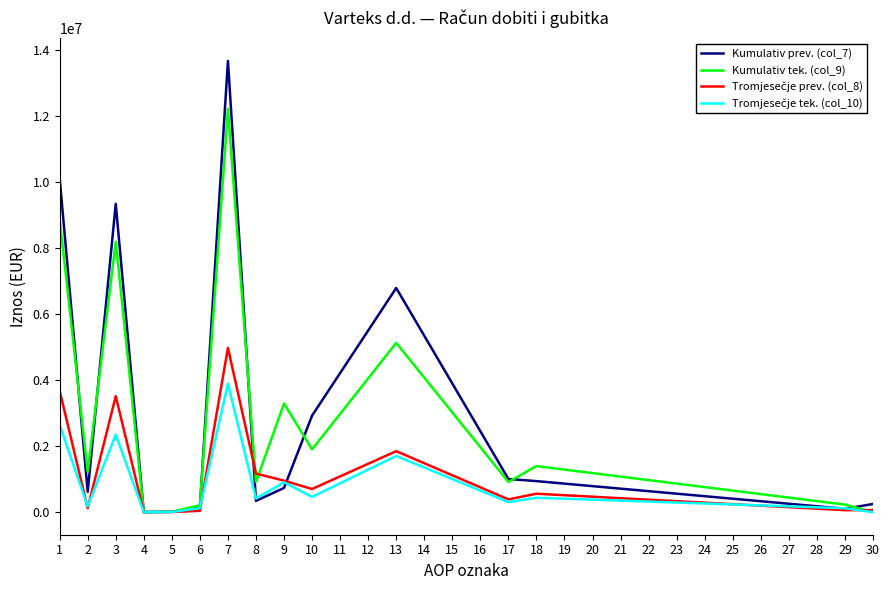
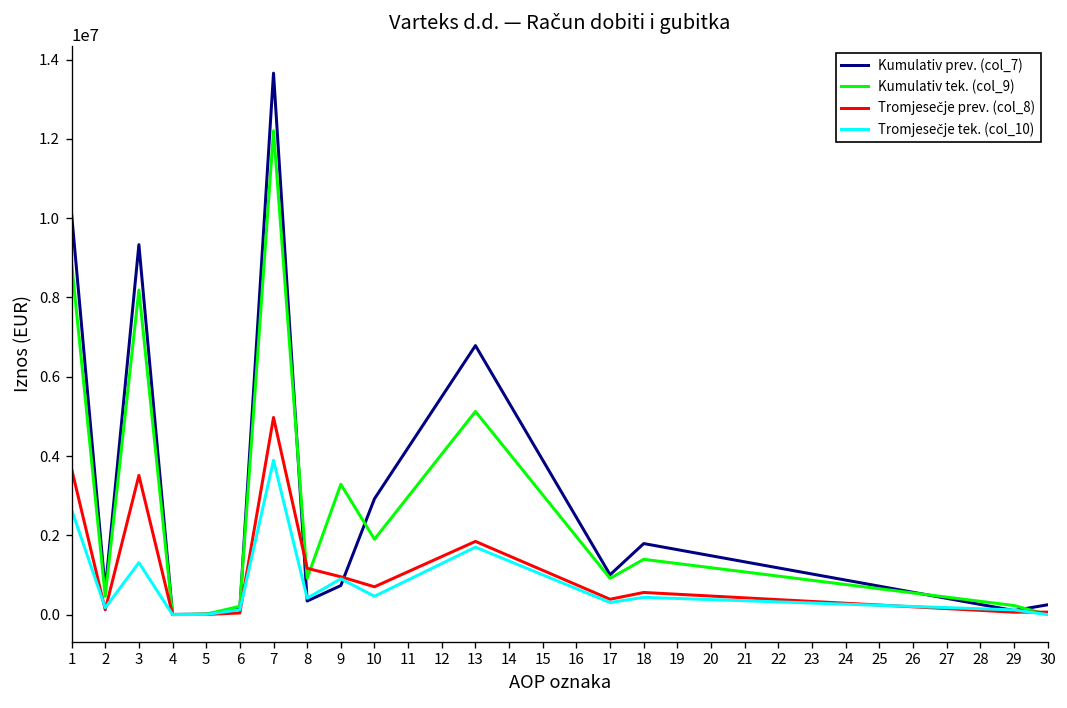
Kumulativ tek. (col_9), 2: 1200000 -> 500000
Tromjesečje tek. (col_10), 3: 2300000 -> 1300000
Kumulativ prev. (col_7), 18: 900000 -> 1800000
